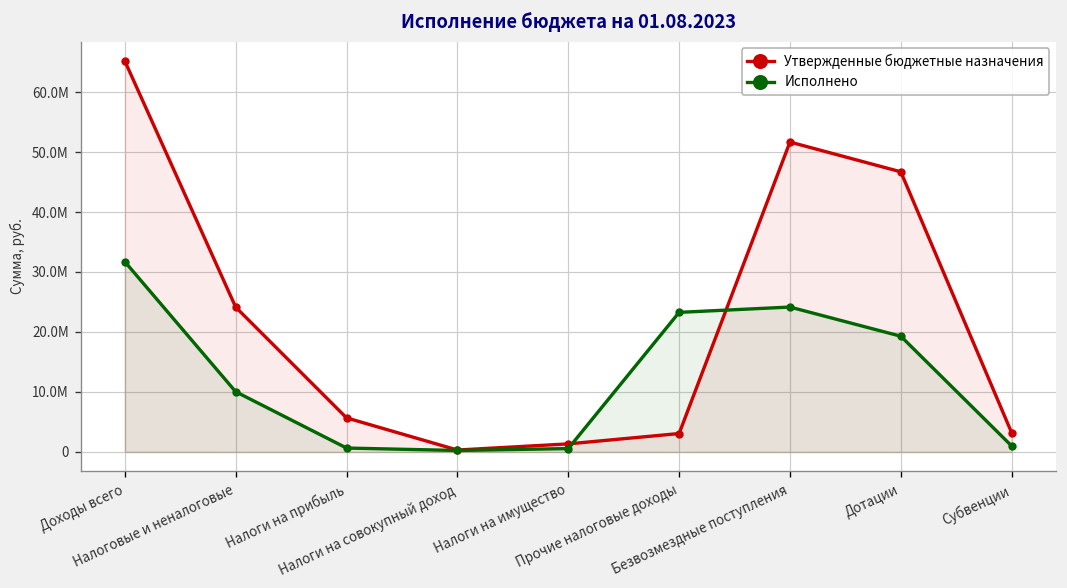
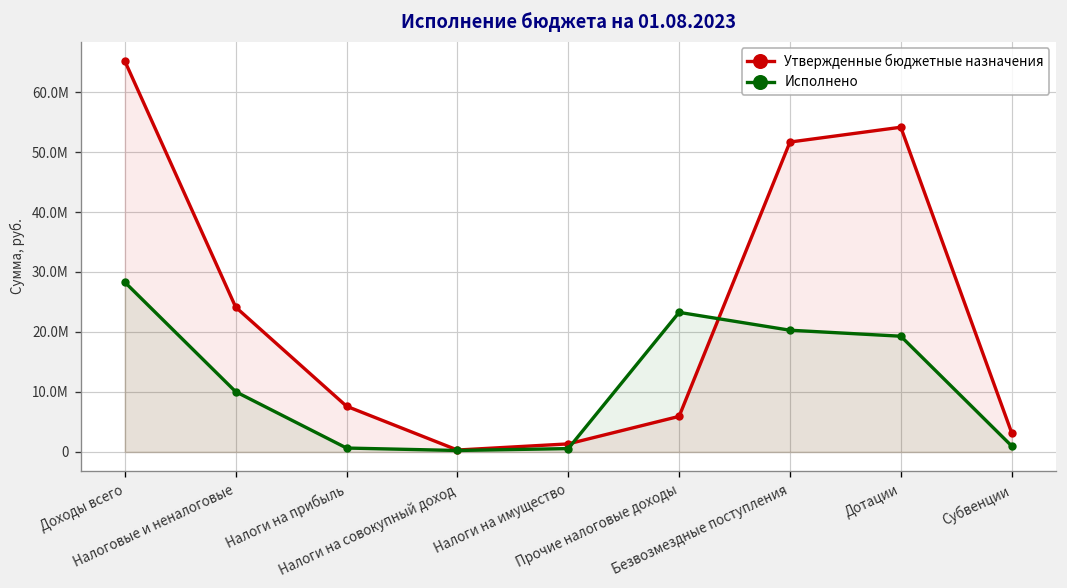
Исполнено, Доходы всего: 32000000 -> 28000000
Утвержденные бюджетные назначения, Налоги на прибыль: 6000000 -> 8000000
Утвержденные бюджетные назначения, Прочие налоговые доходы: 3000000 -> 6000000
Исполнено, Безвозмездные поступления: 24000000 -> 20000000
Утвержденные бюджетные назначения, Дотации: 47000000 -> 54000000
